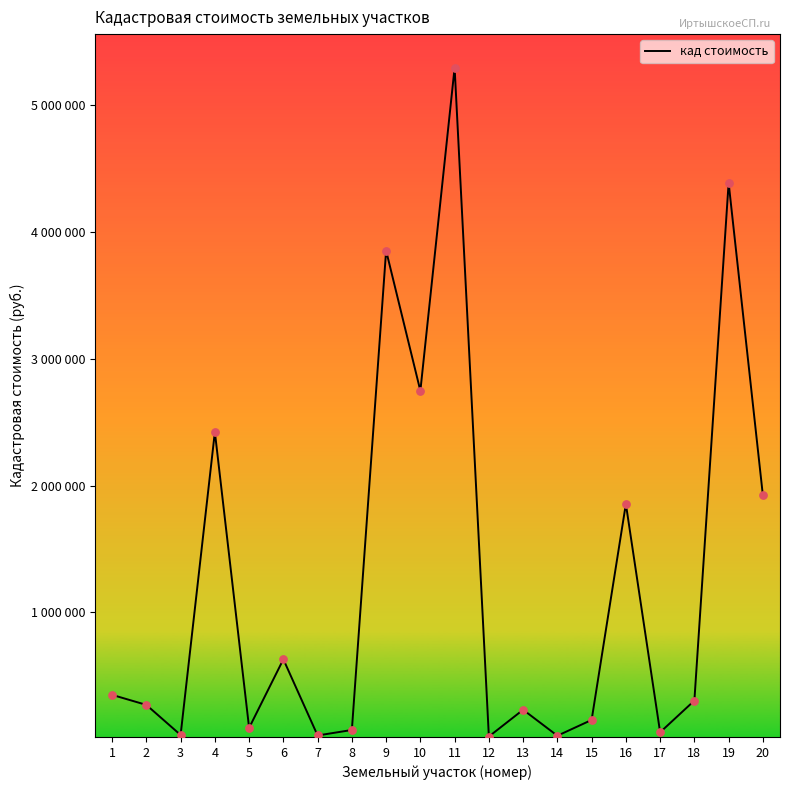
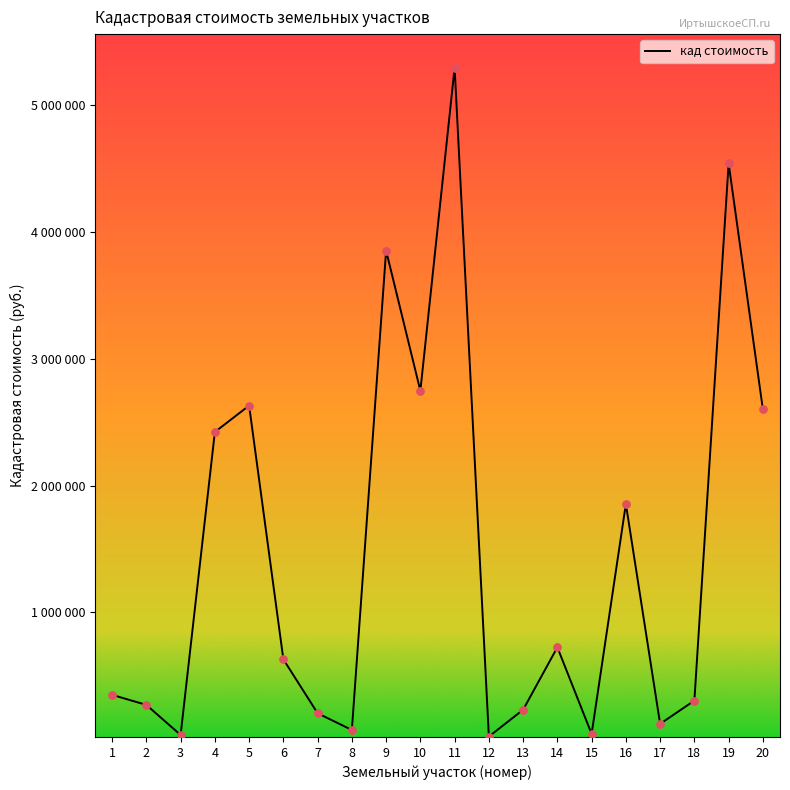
5: 90000 -> 2630000
7: 30000 -> 210000
14: 30000 -> 730000
15: 150000 -> 40000
17: 60000 -> 120000
19: 4390000 -> 4540000
20: 1920000 -> 2600000
